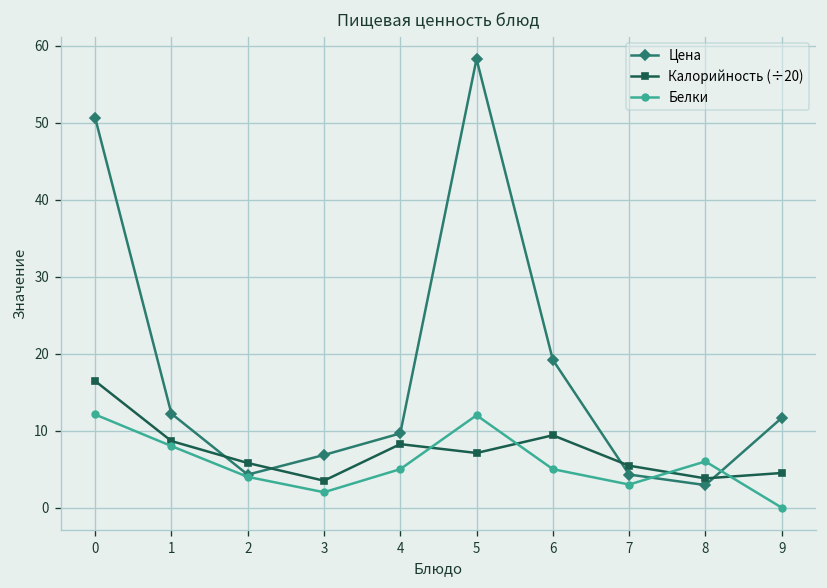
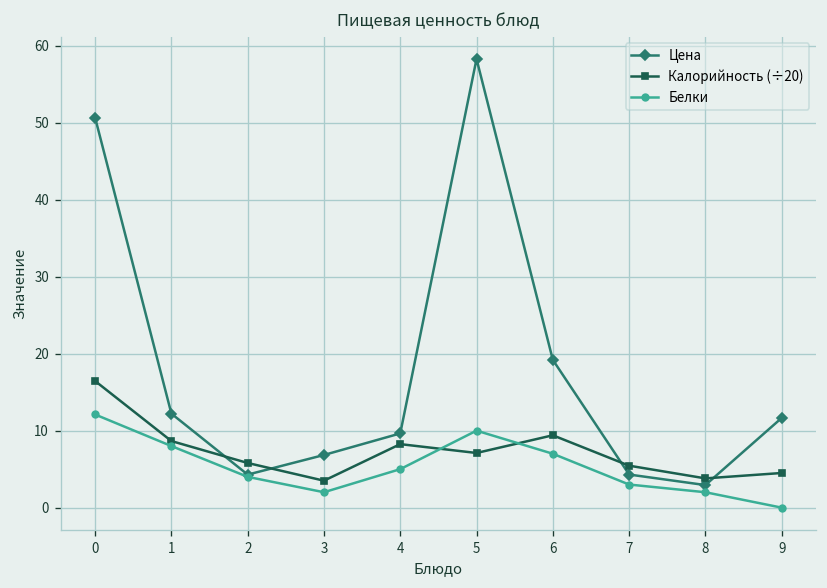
Белки, 5: 12 -> 10
Белки, 6: 5 -> 7
Белки, 8: 6 -> 2
